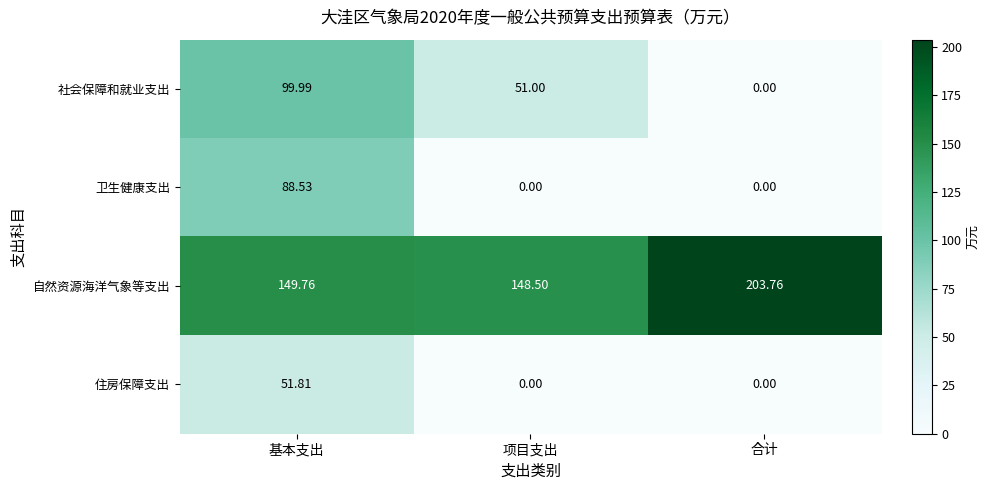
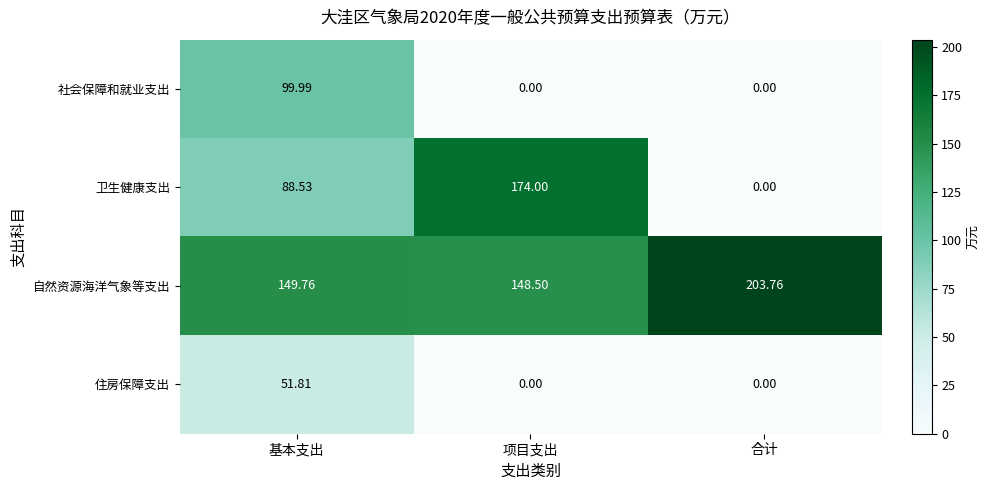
社会保障和就业支出, 项目支出: 51.00 -> 0.00
卫生健康支出, 项目支出: 0.00 -> 174.00
